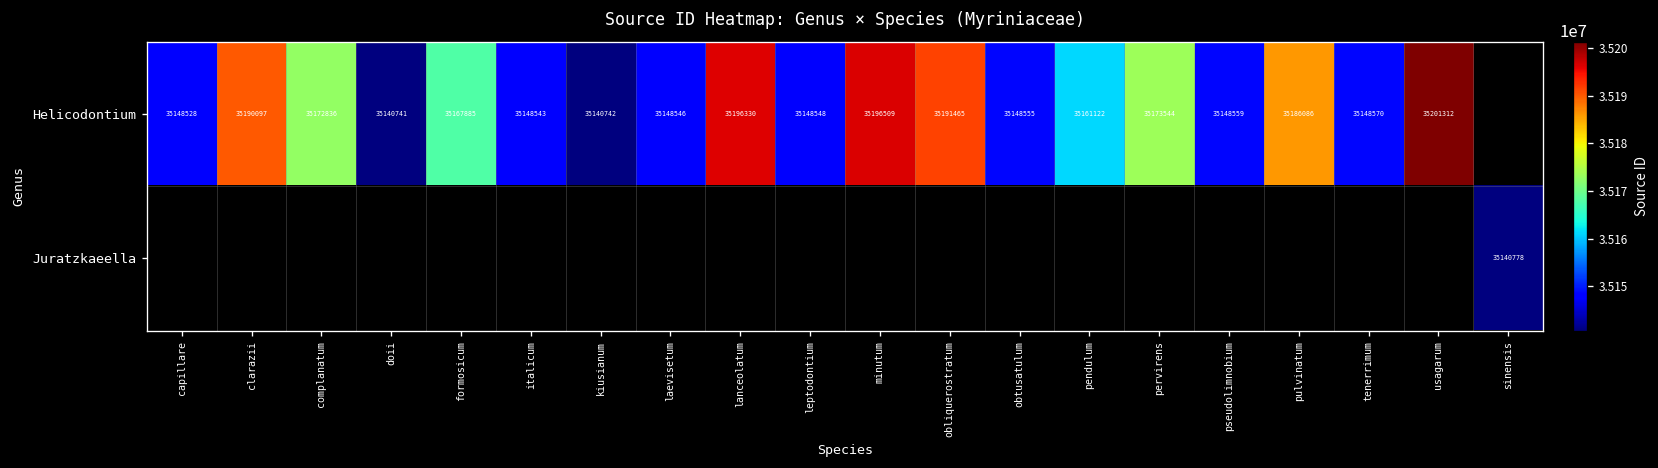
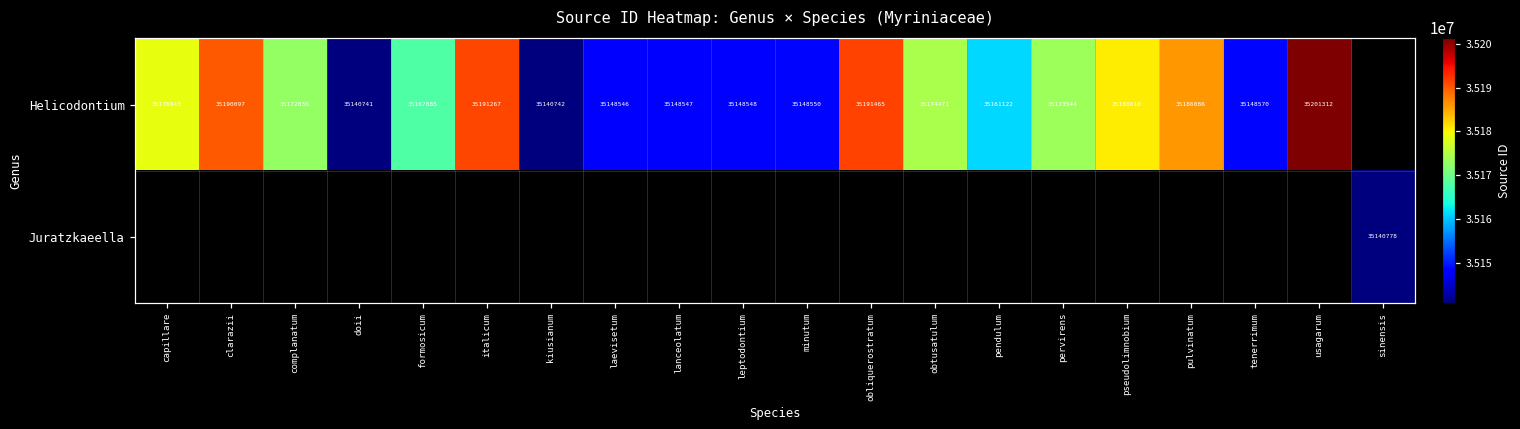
Helicodontium, capillare: 35148528 -> 35178843
Helicodontium, italicum: 35148543 -> 35191267
Helicodontium, lanceolatum: 35196330 -> 35148547
Helicodontium, minutum: 35196509 -> 35148550
Helicodontium, obtusatulum: 35148555 -> 35174471
Helicodontium, pseudolimnobium: 35148559 -> 35180610
